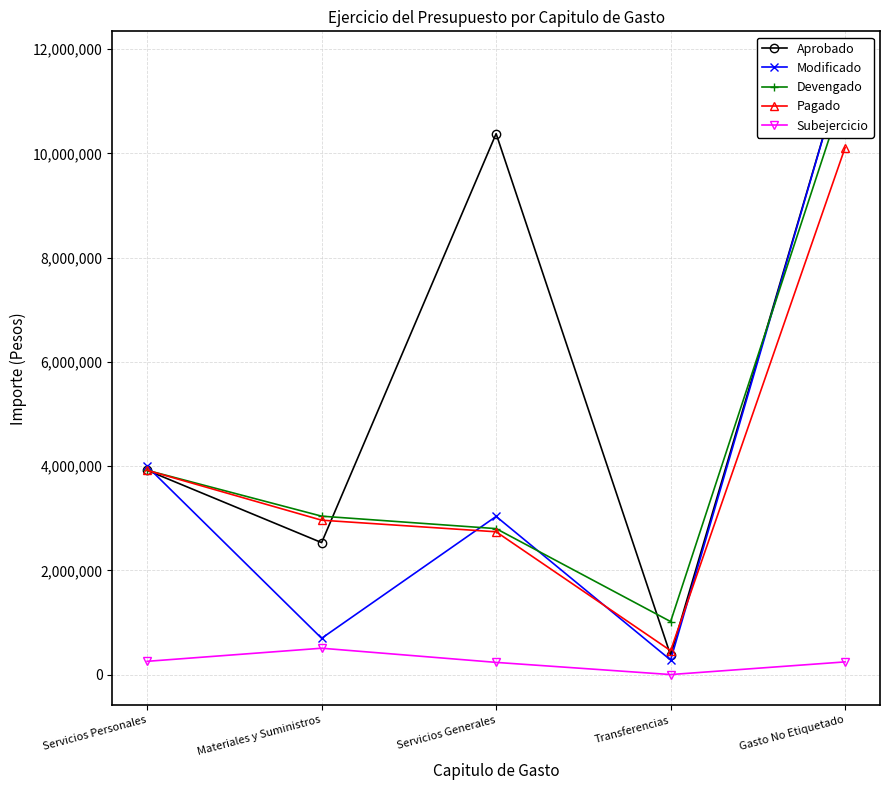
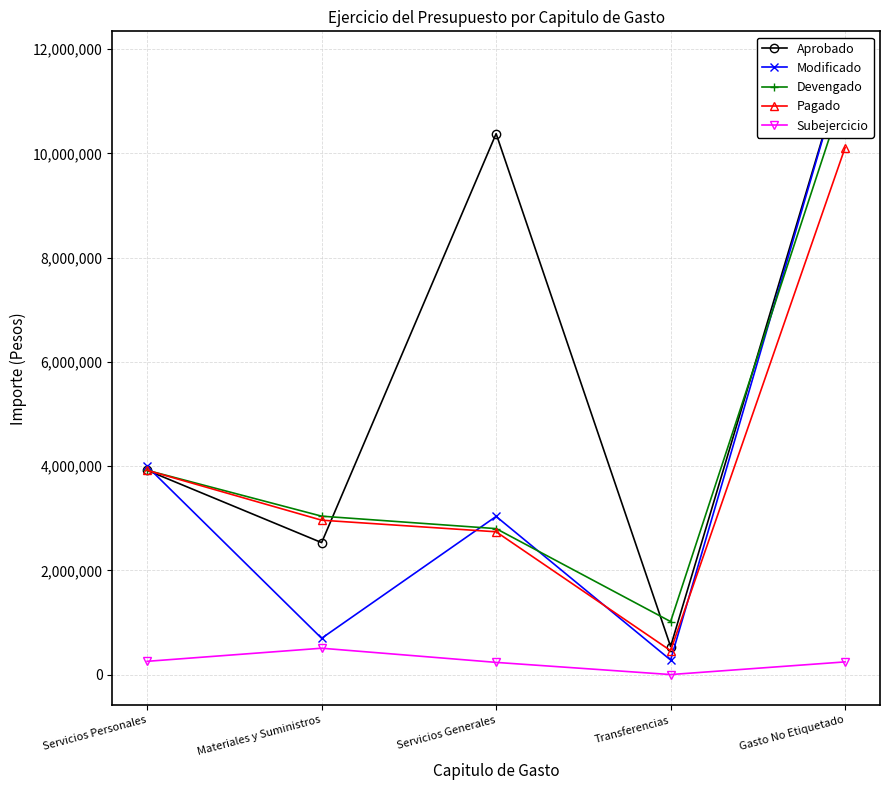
Aprobado, Transferencias: 400,000 -> 500,000
